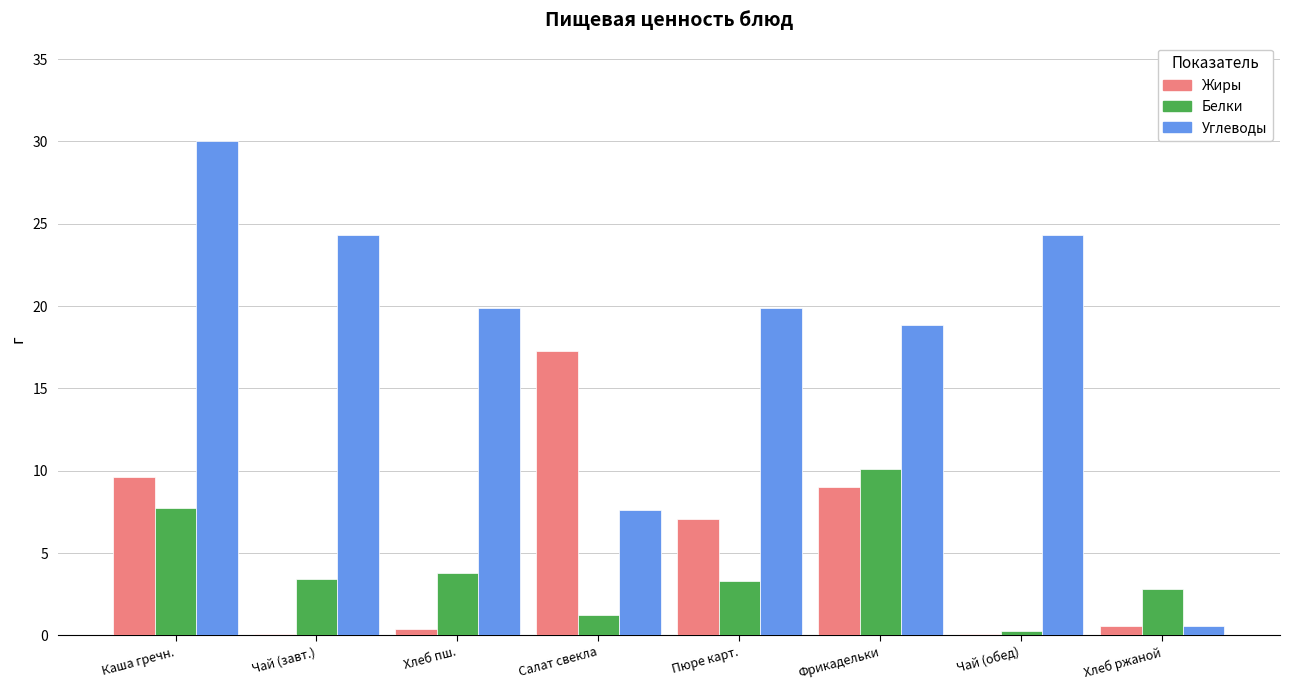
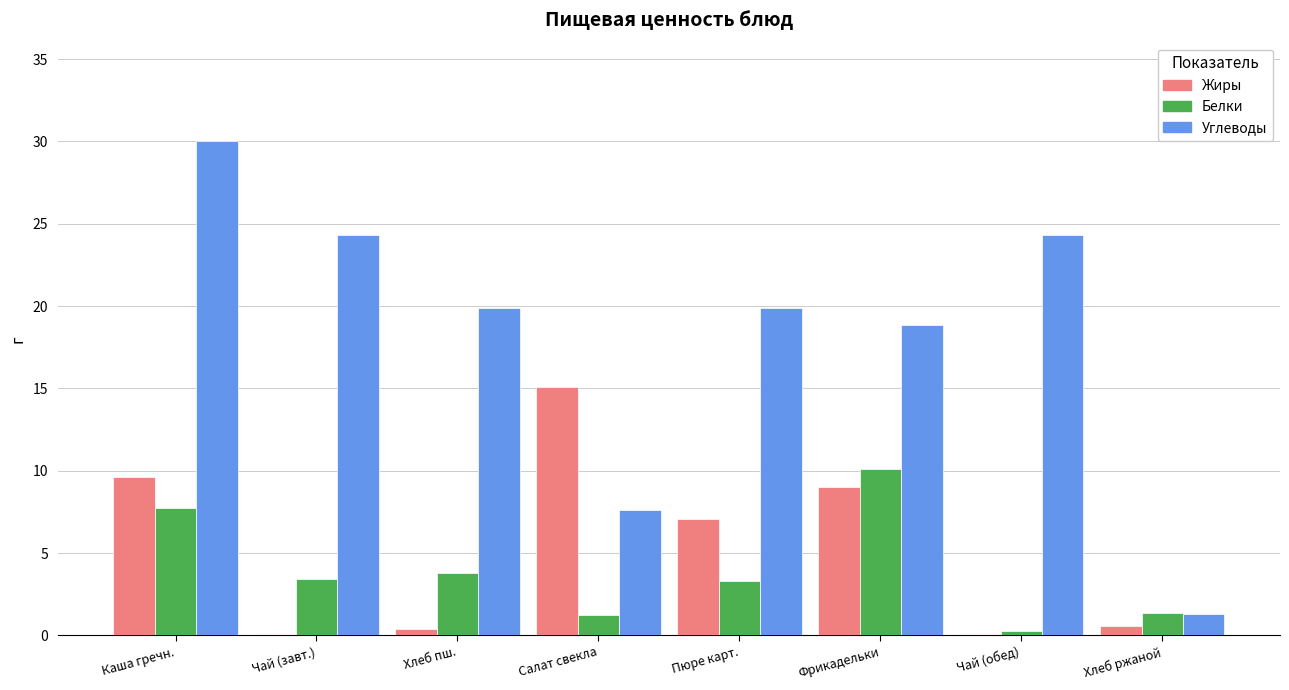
Жиры, Салат свекла: 17.3 -> 15.1
Белки, Хлеб ржаной: 2.8 -> 1.4
Углеводы, Хлеб ржаной: 0.6 -> 1.3
